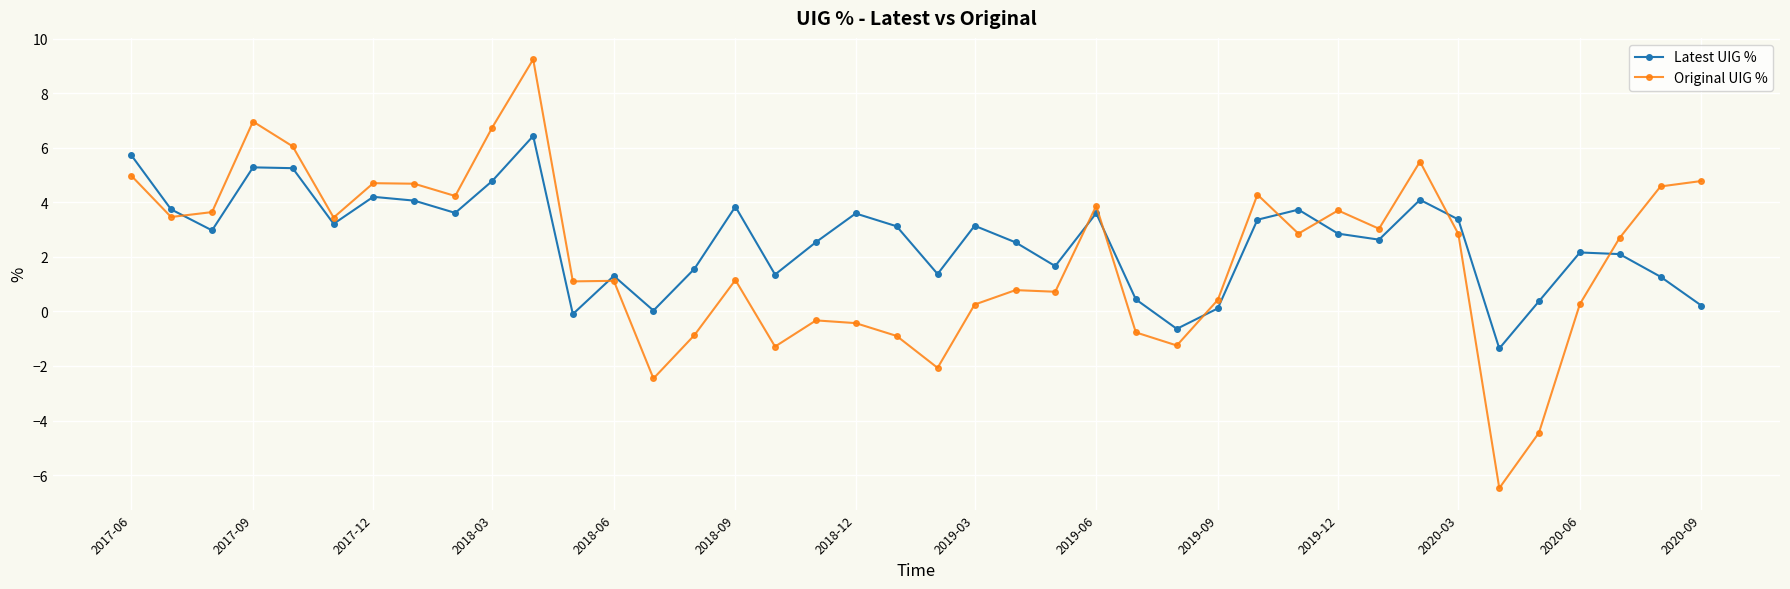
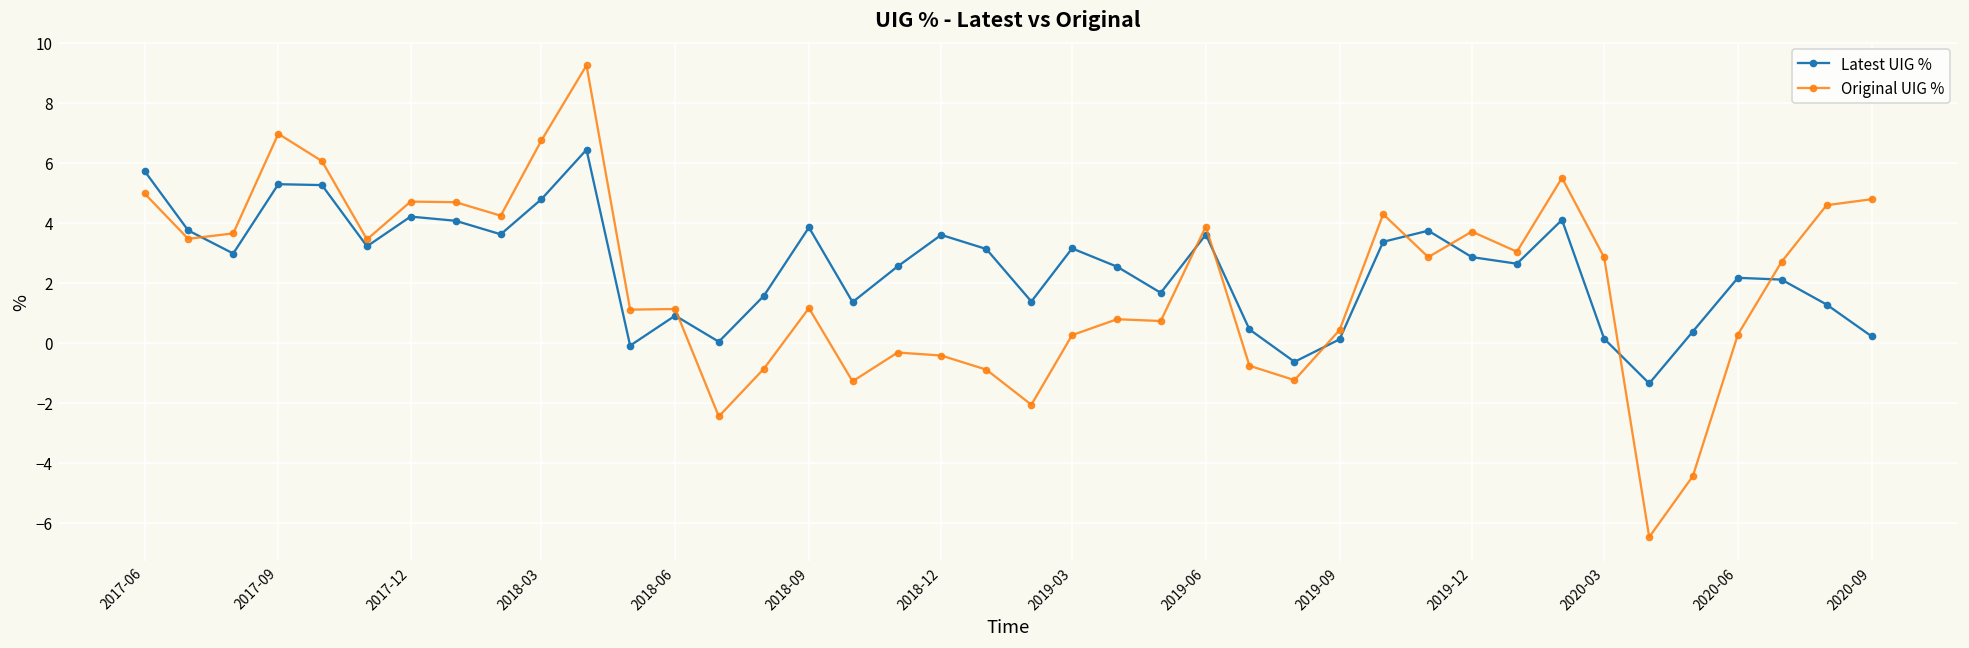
Latest UIG %, 2018-06: 1.3 -> 0.9
Latest UIG %, 2020-03: 3.4 -> 0.1
